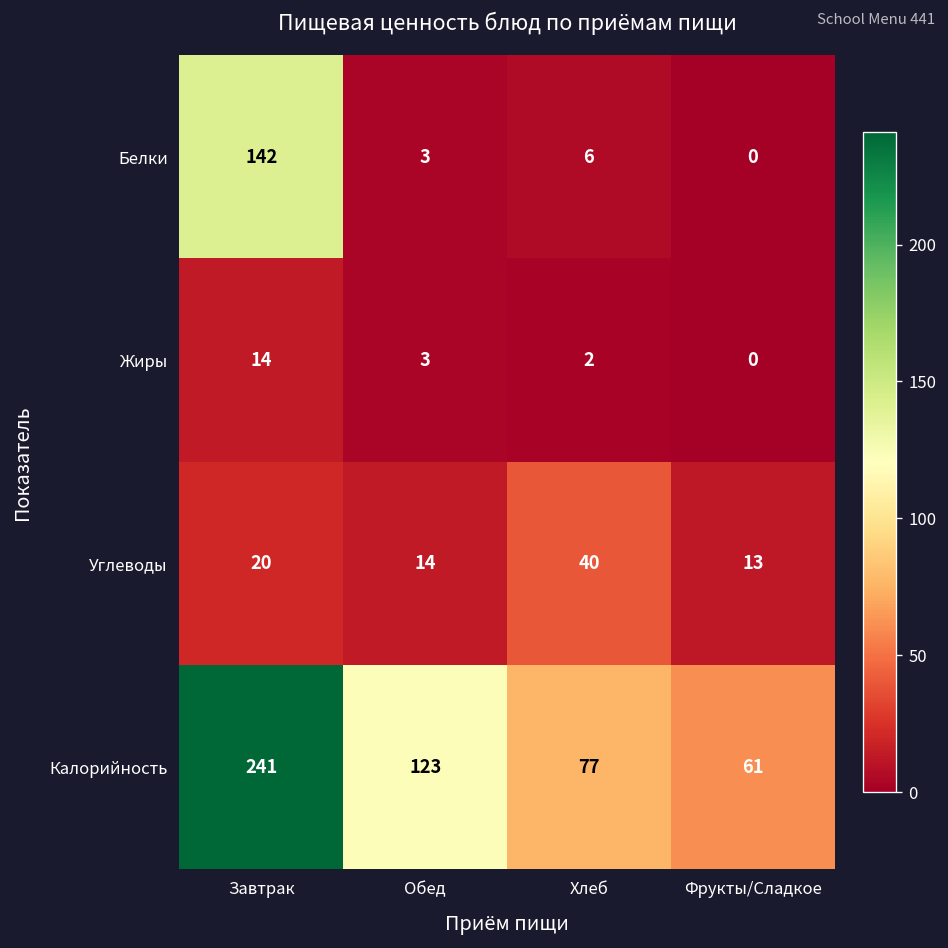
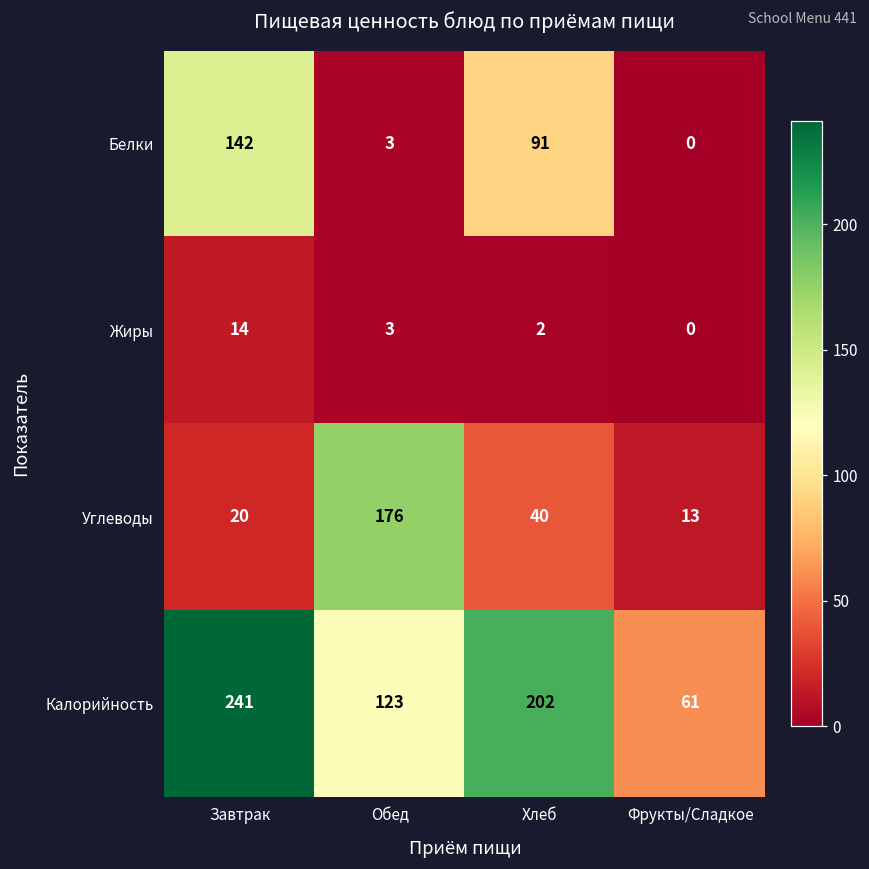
Белки, Хлеб: 6 -> 91
Углеводы, Обед: 14 -> 176
Калорийность, Хлеб: 77 -> 202
